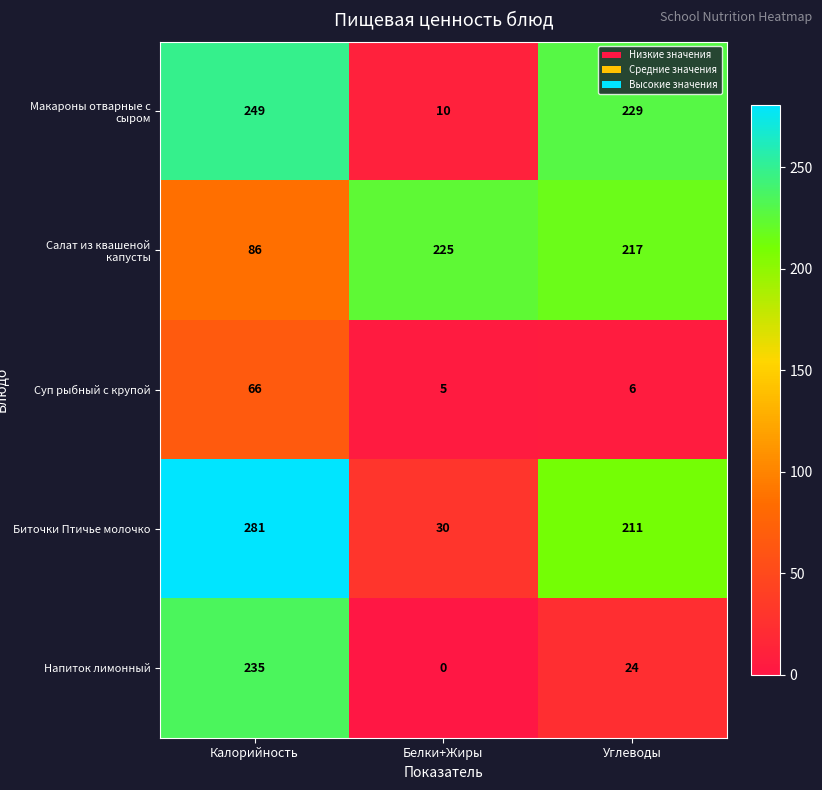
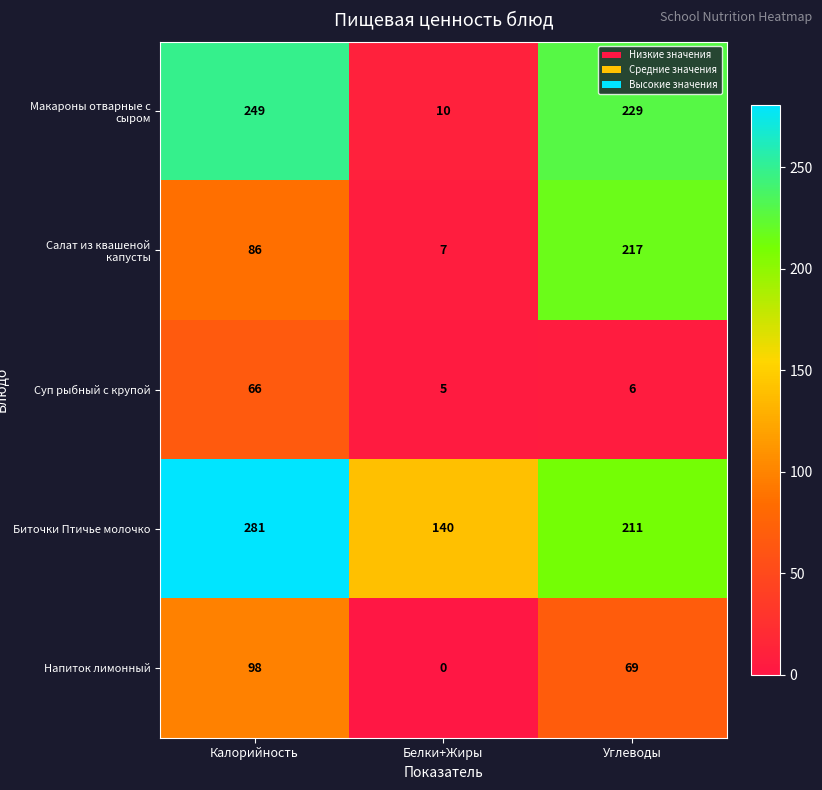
Салат из квашеной капусты, Белки+Жиры: 225 -> 7
Биточки Птичье молочко, Белки+Жиры: 30 -> 140
Напиток лимонный, Калорийность: 235 -> 98
Напиток лимонный, Углеводы: 24 -> 69
